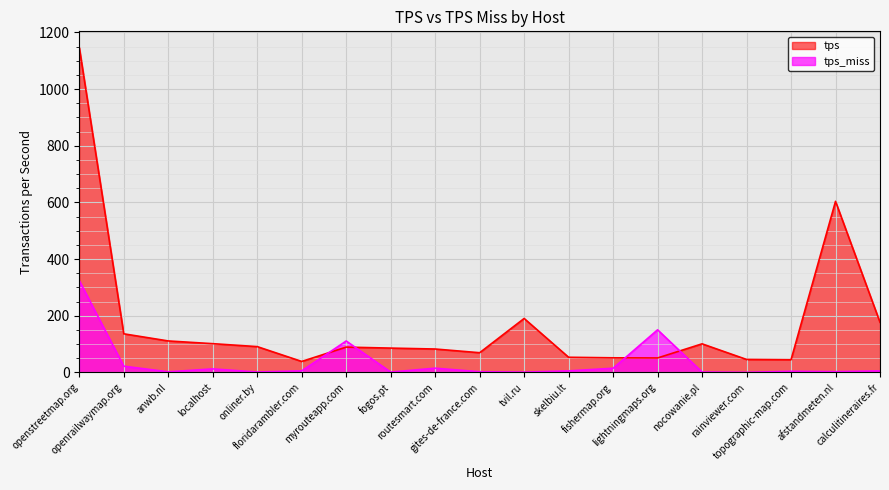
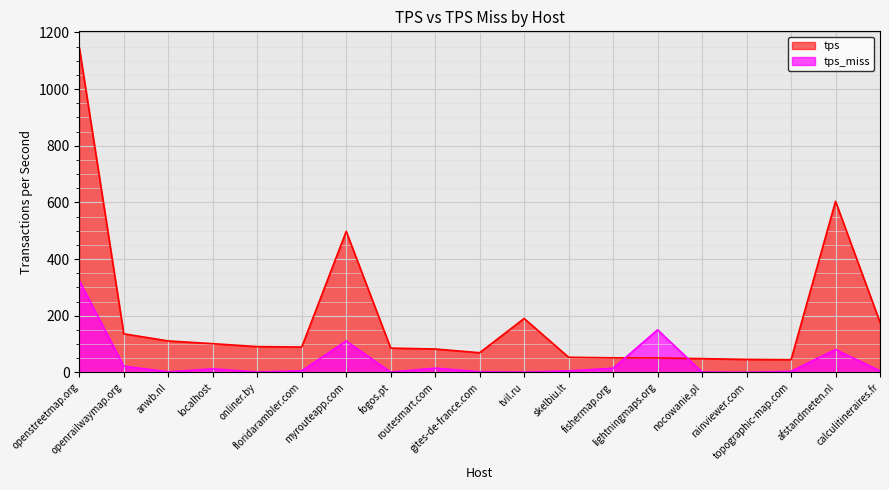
tps, floridarambler.com: 40 -> 90
tps, myrouteapp.com: 90 -> 500
tps, nocowanie.pl: 100 -> 50
tps_miss, afstandmeten.nl: 0 -> 80
